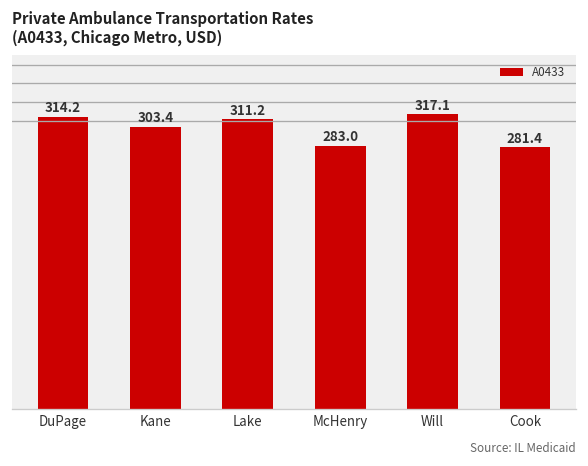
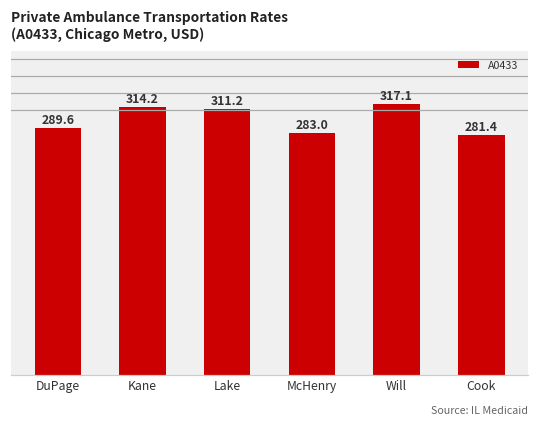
DuPage: 314.2 -> 289.6
Kane: 303.4 -> 314.2
